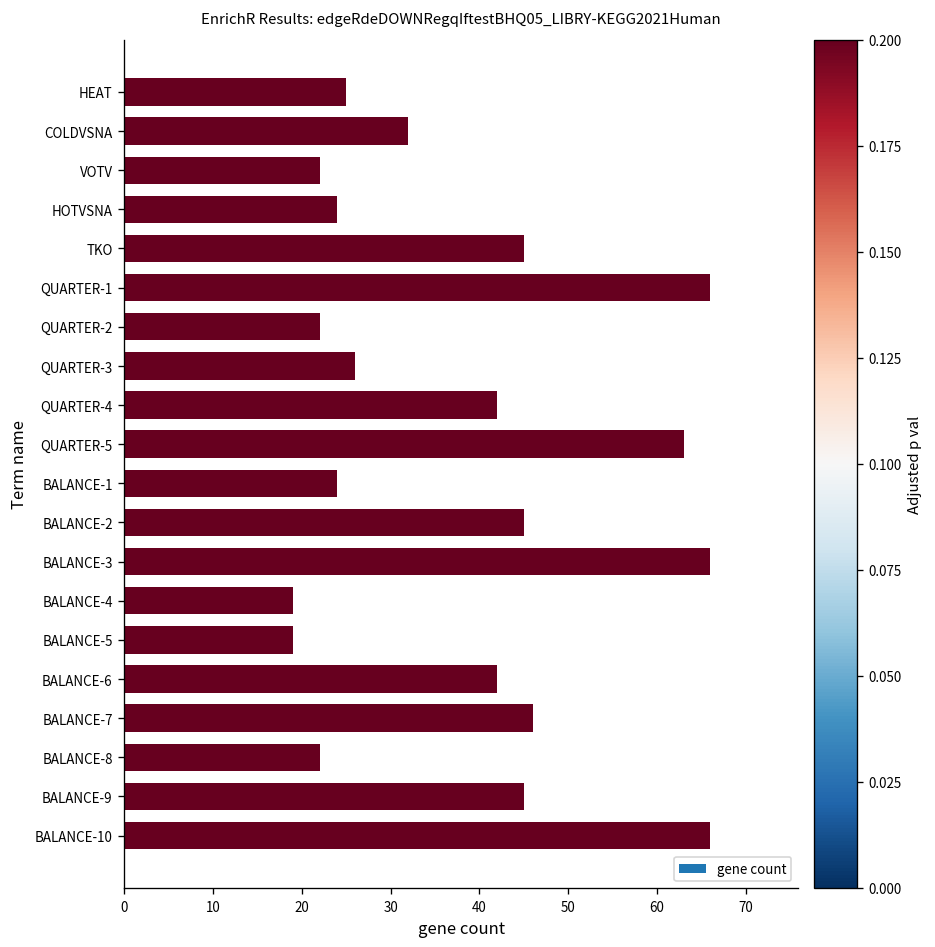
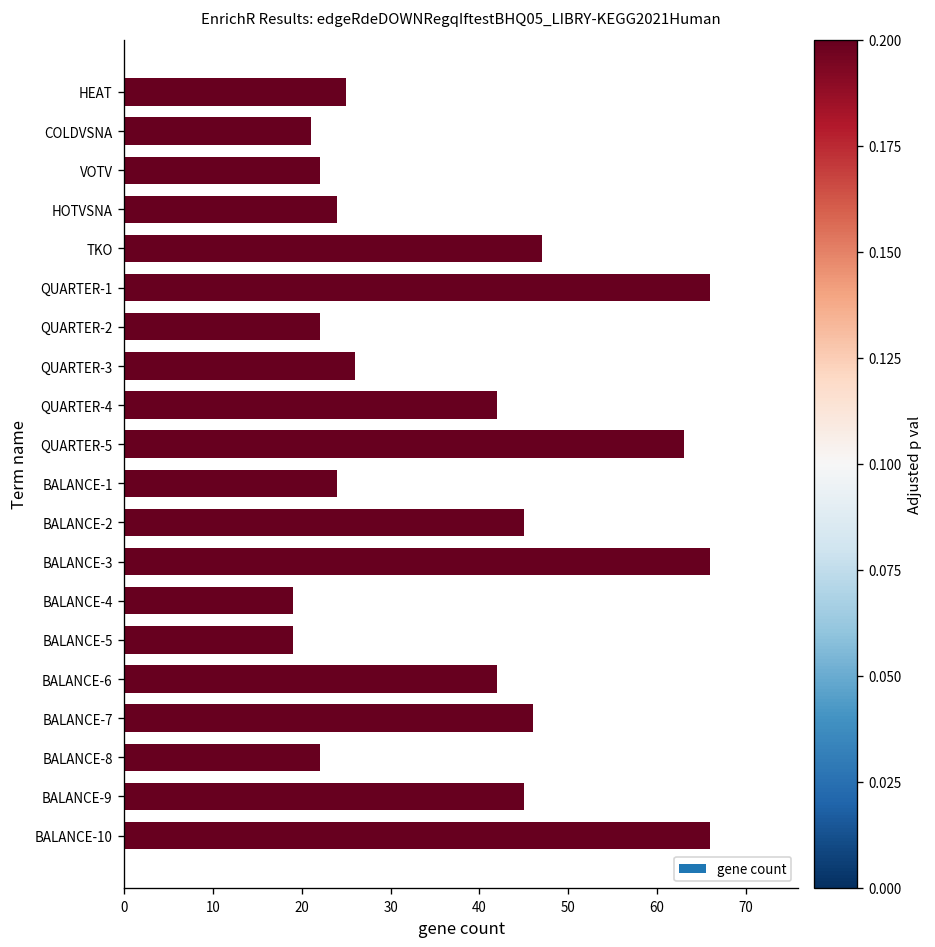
COLDVSNA: 32 -> 21
TKO: 45 -> 47
